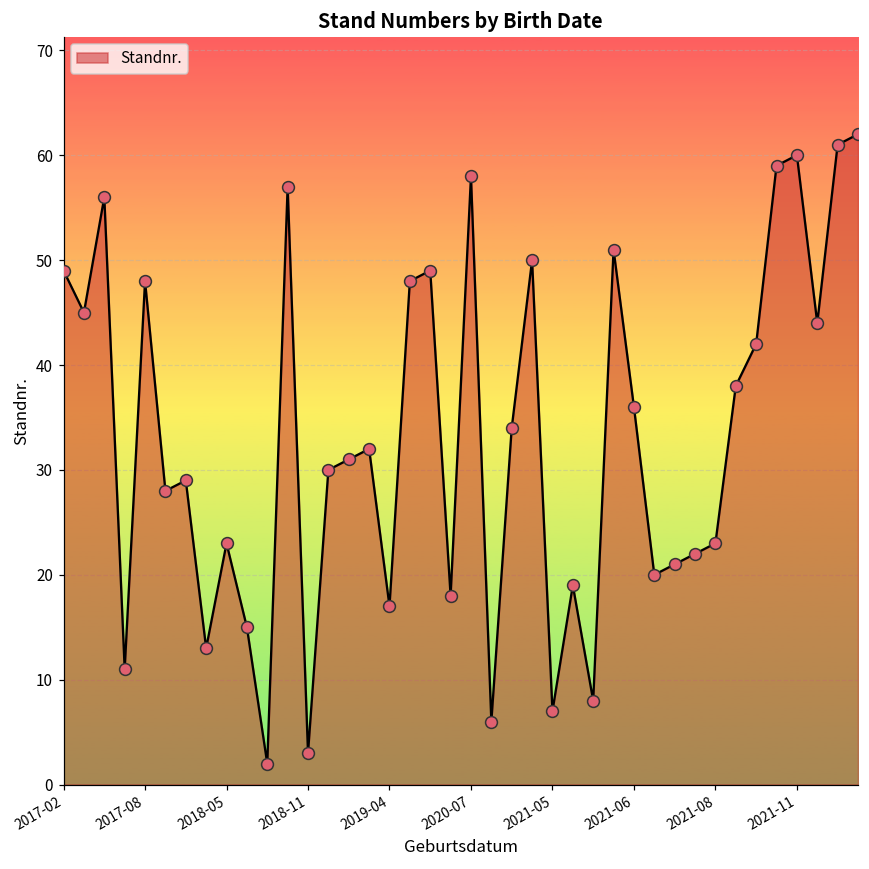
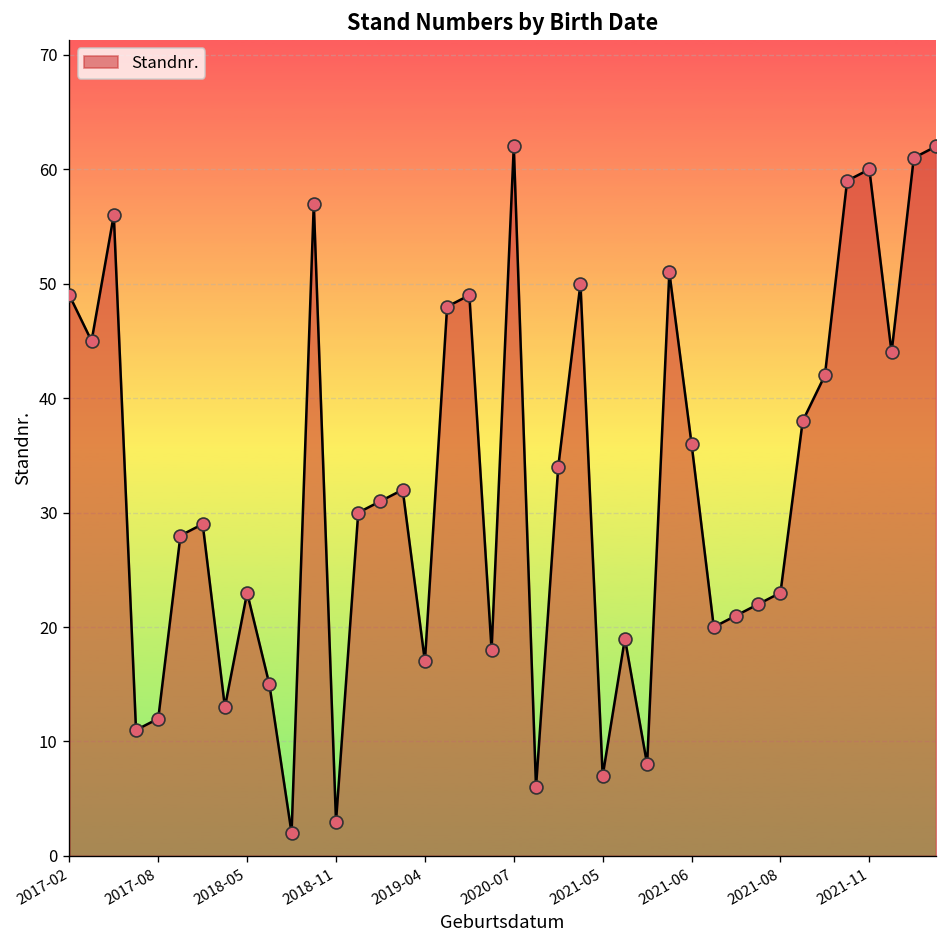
2017-08: 48 -> 12
2020-07: 58 -> 62
